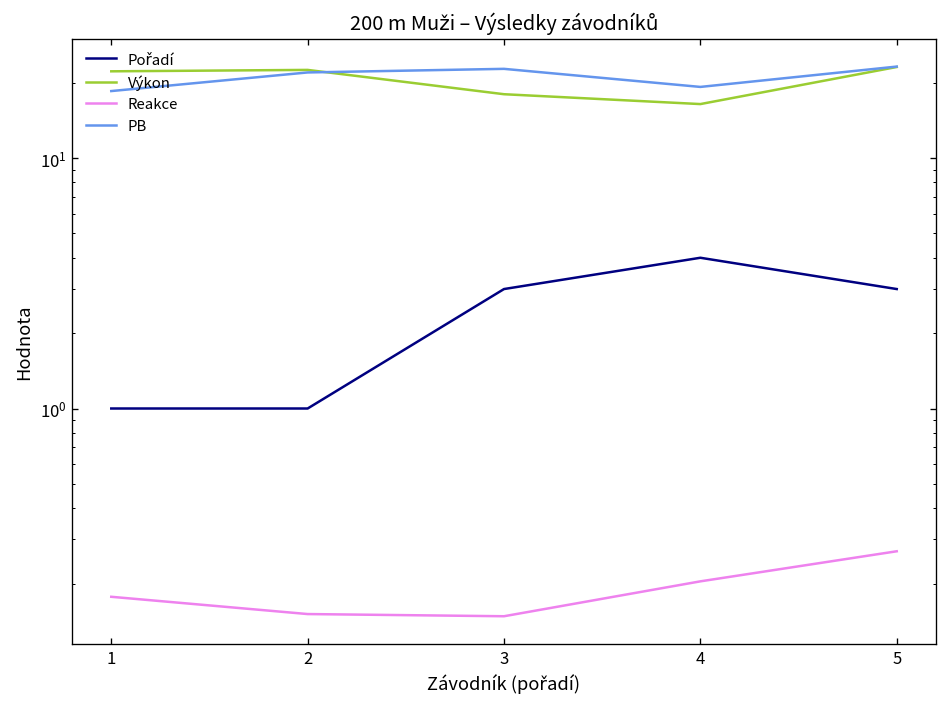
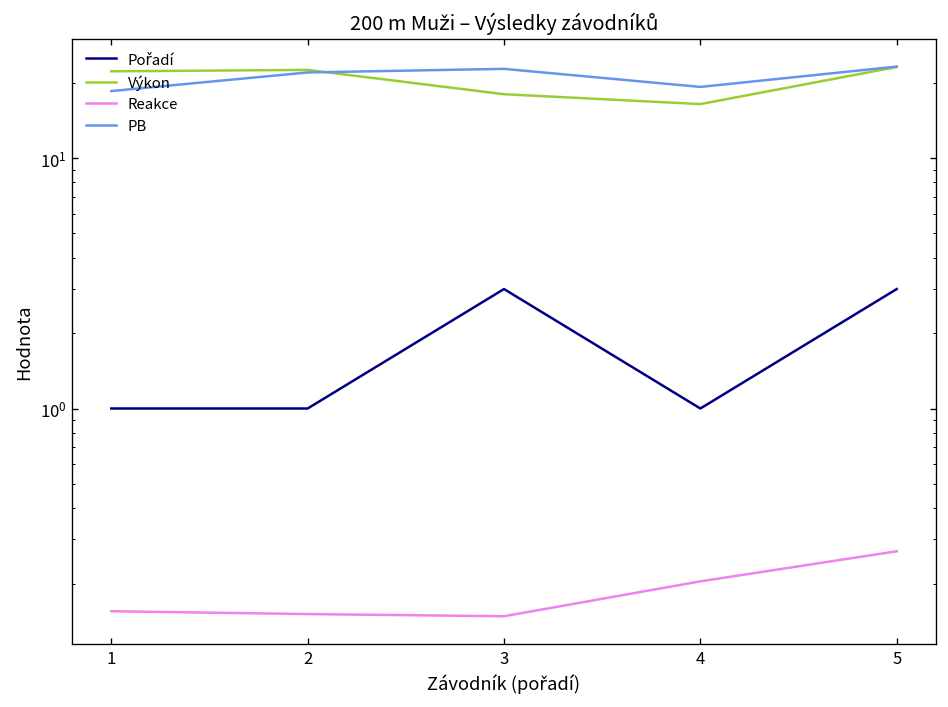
Reakce, 1: 0.18 -> 0.16
Pořadí, 4: 4 -> 1
